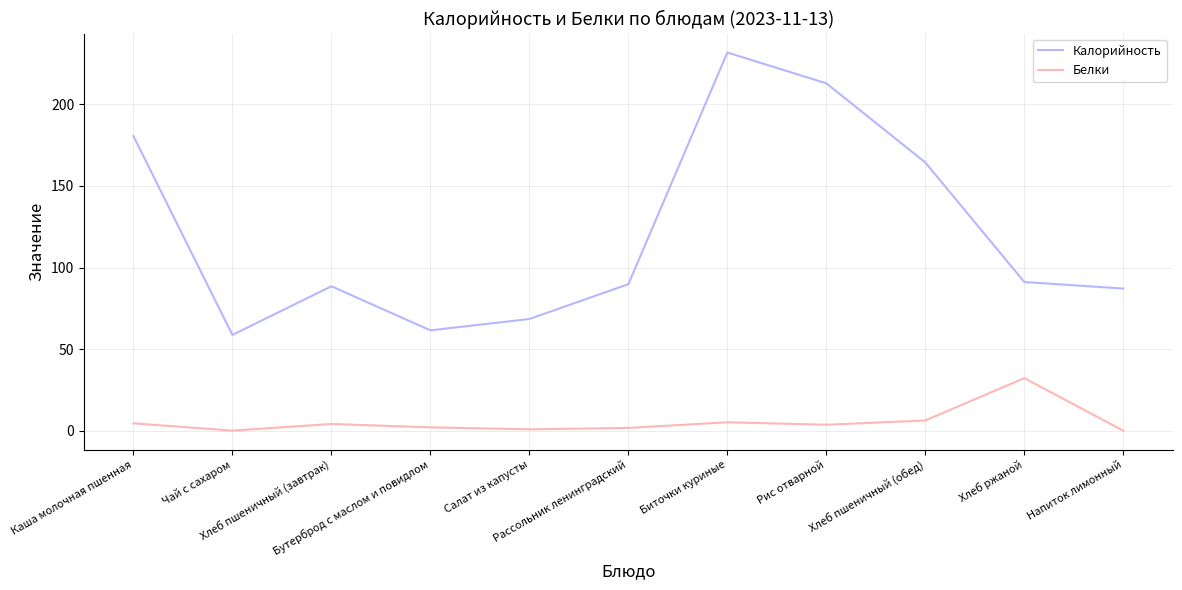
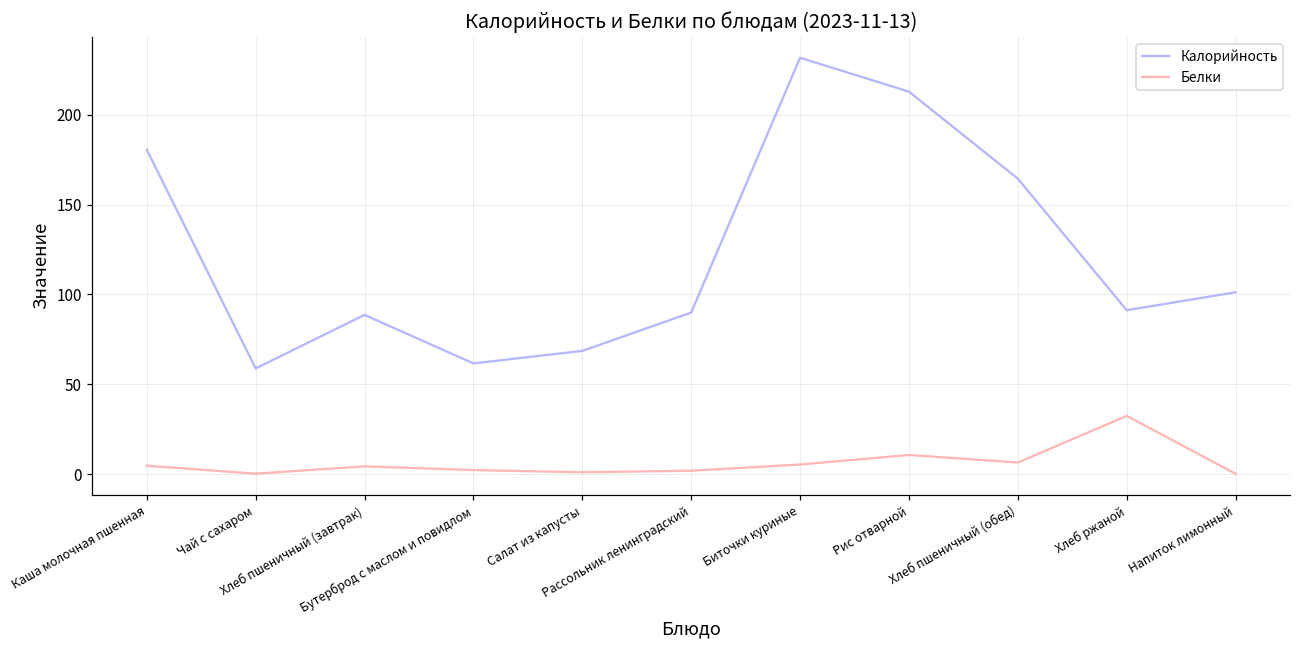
Белки, Рис отварной: 4 -> 11
Калорийность, Напиток лимонный: 87 -> 101
